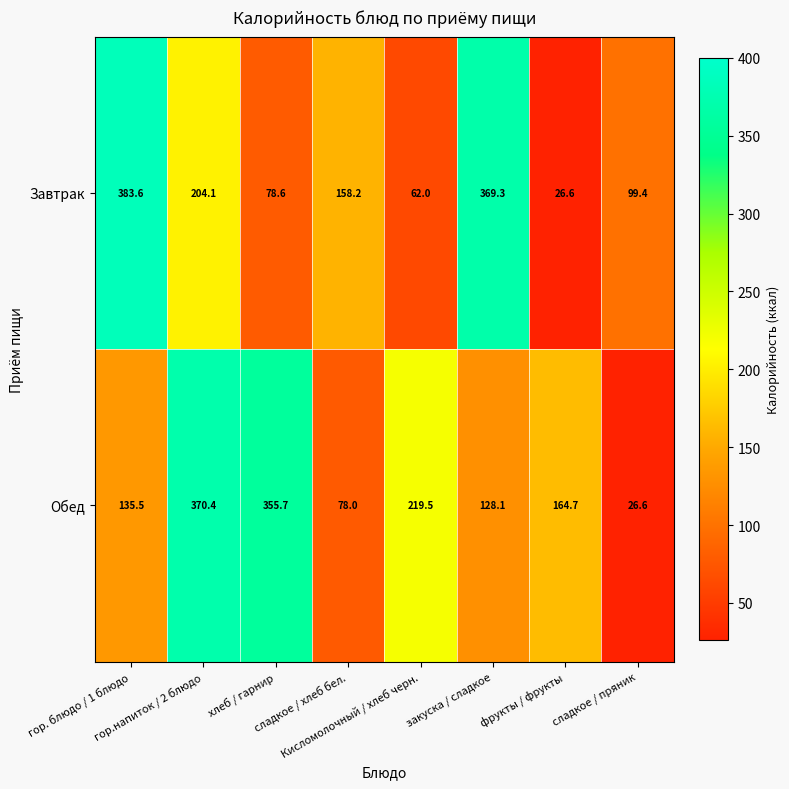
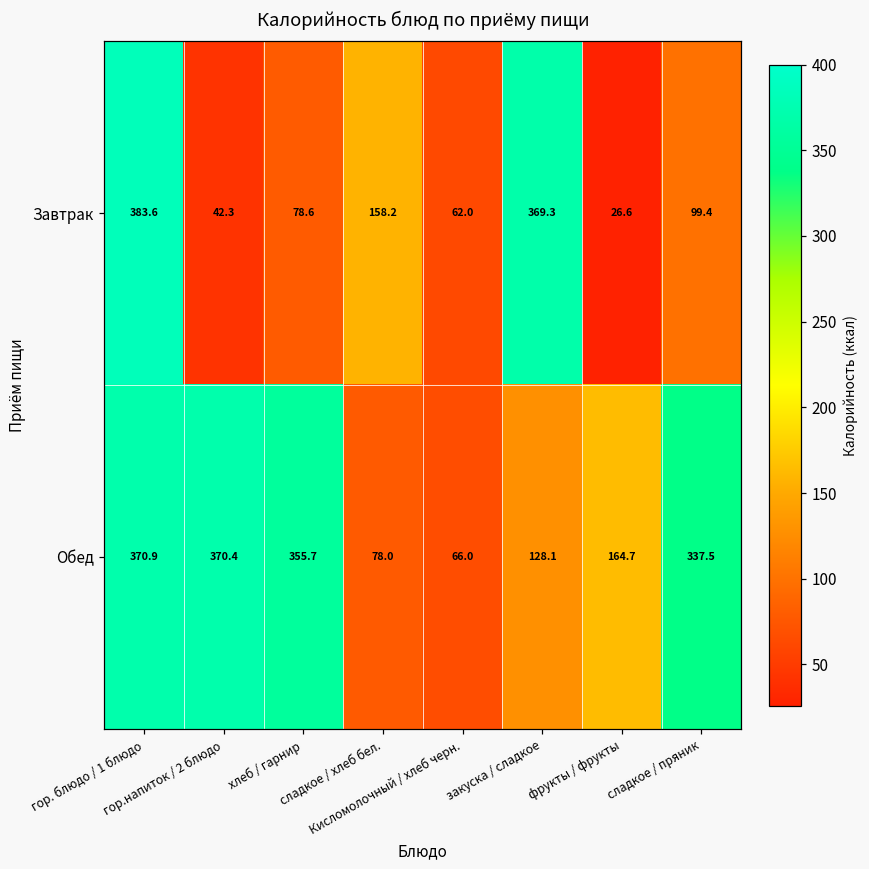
Завтрак, гор.напиток / 2 блюдо: 204.1 -> 42.3
Обед, гор. блюдо / 1 блюдо: 135.5 -> 370.9
Обед, Кисломолочный / хлеб черн.: 219.5 -> 66.0
Обед, сладкое / пряник: 26.6 -> 337.5
